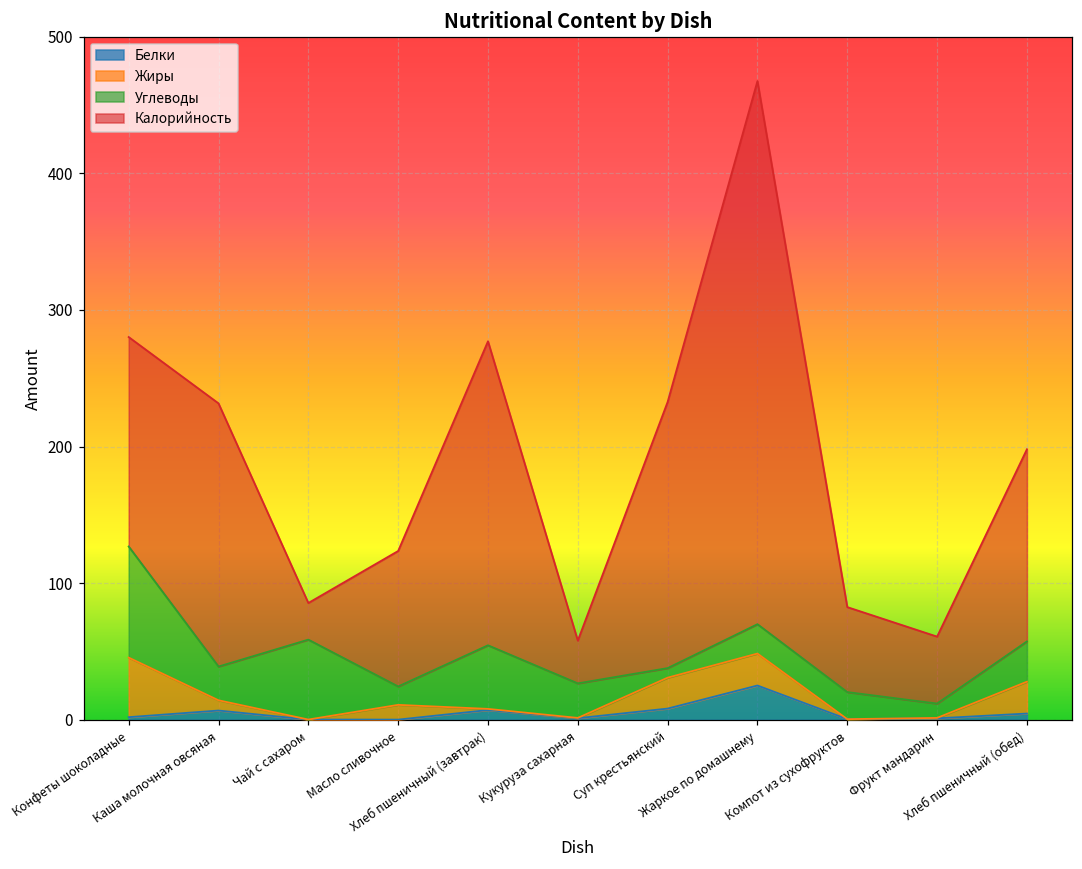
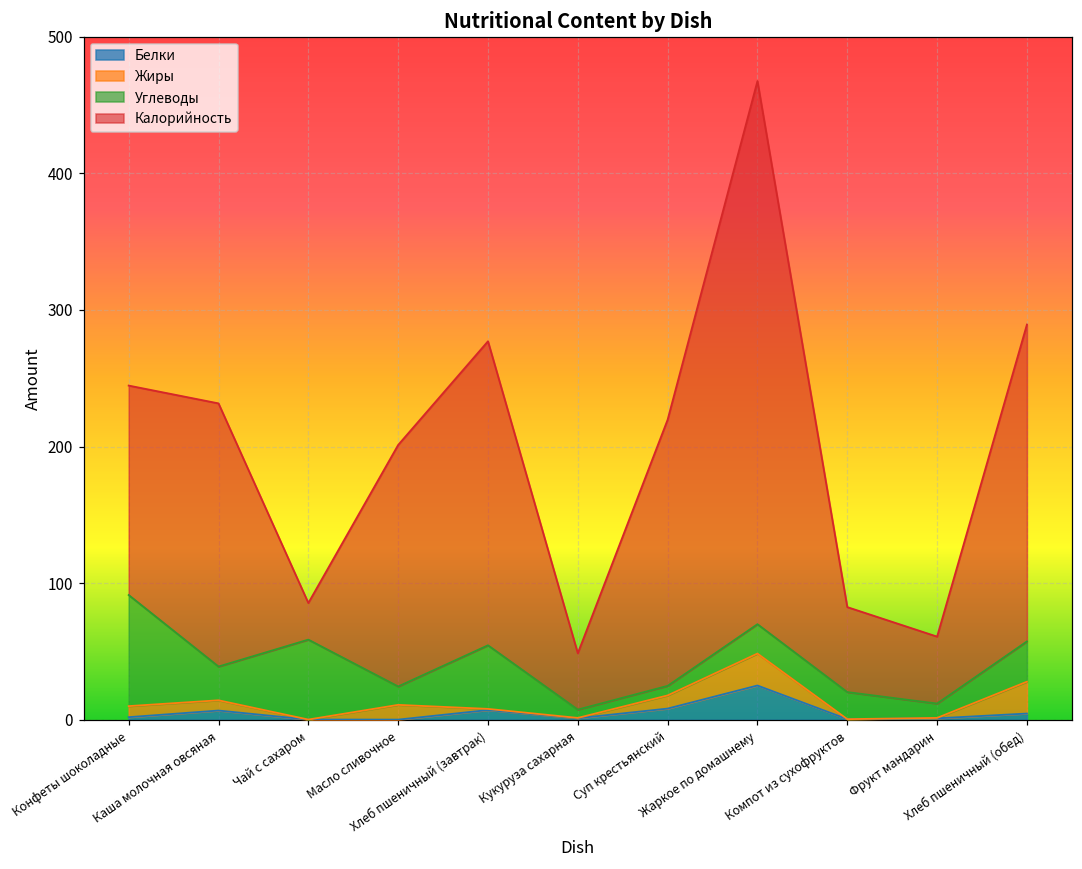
Жиры, Конфеты шоколадные: 44 -> 8
Калорийность, Масло сливочное: 99 -> 177
Углеводы, Кукуруза сахарная: 25 -> 6
Калорийность, Кукуруза сахарная: 31 -> 41
Жиры, Суп крестьянский: 23 -> 10
Калорийность, Хлеб пшеничный (обед): 141 -> 232
